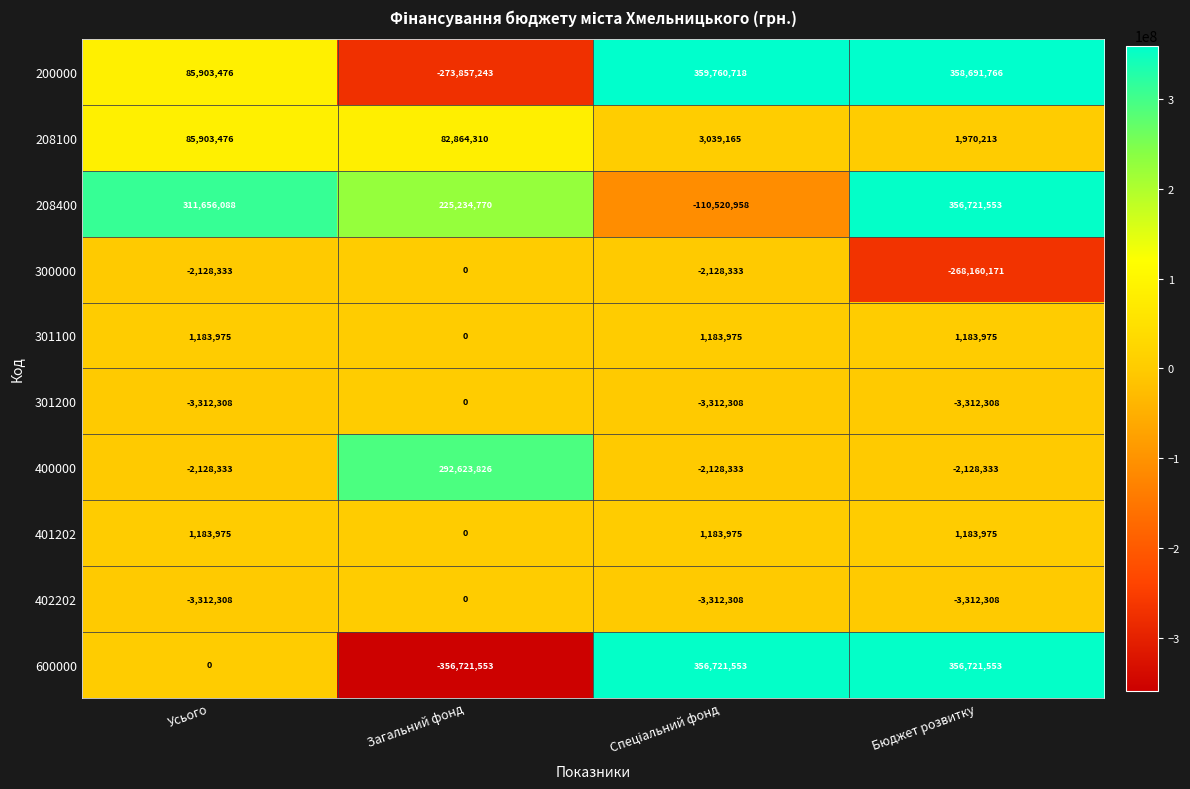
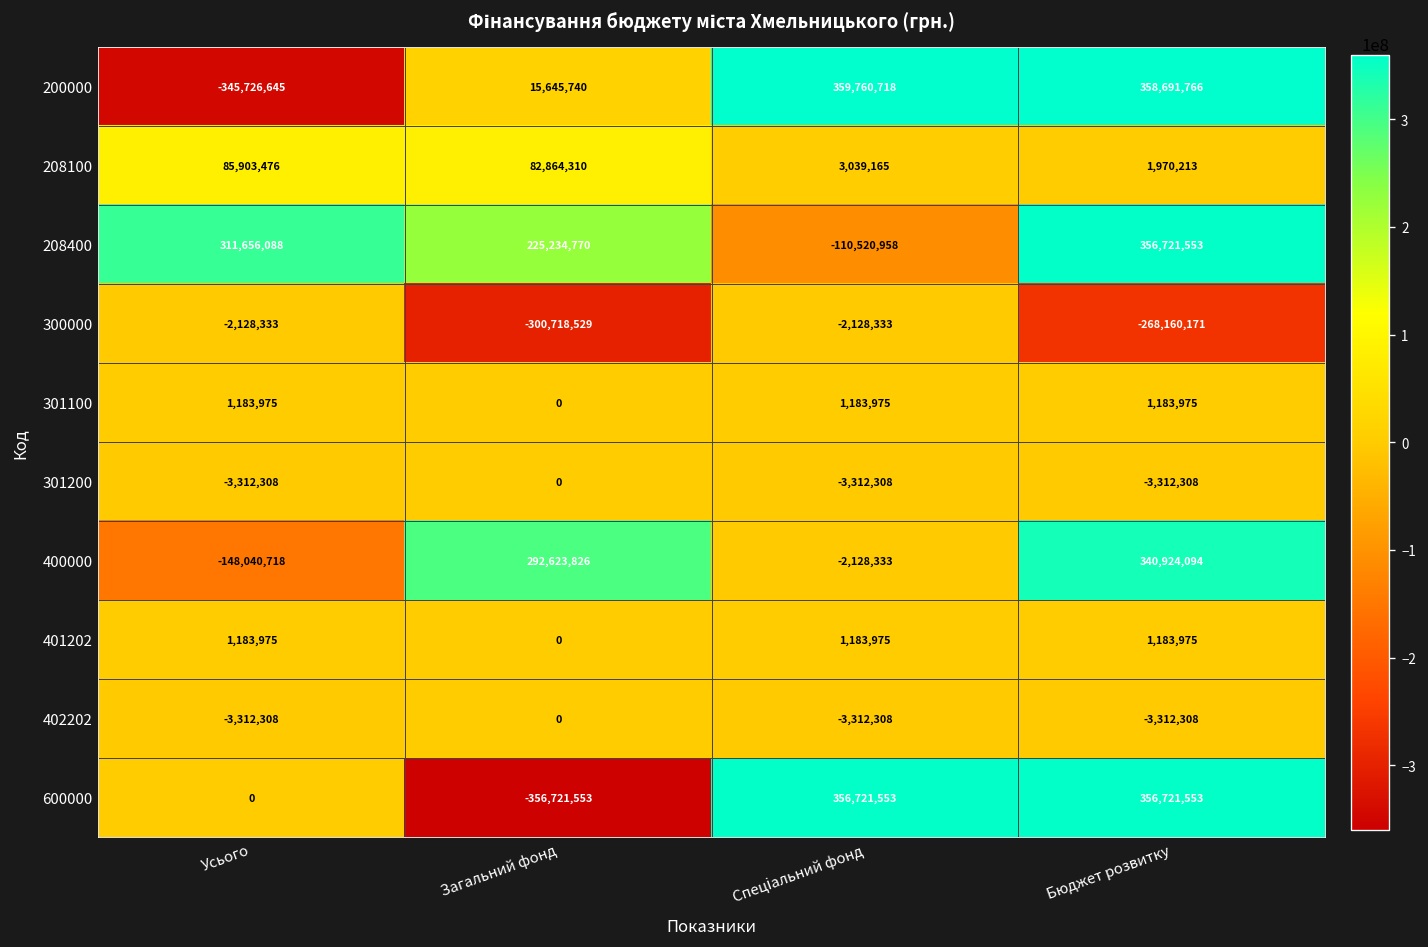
200000, Усього: 85,903,476 -> -345,726,645
200000, Загальний фонд: -273,857,243 -> 15,645,740
300000, Загальний фонд: 0 -> -300,718,529
400000, Усього: -2,128,333 -> -148,040,718
400000, Бюджет розвитку: -2,128,333 -> 340,924,094
